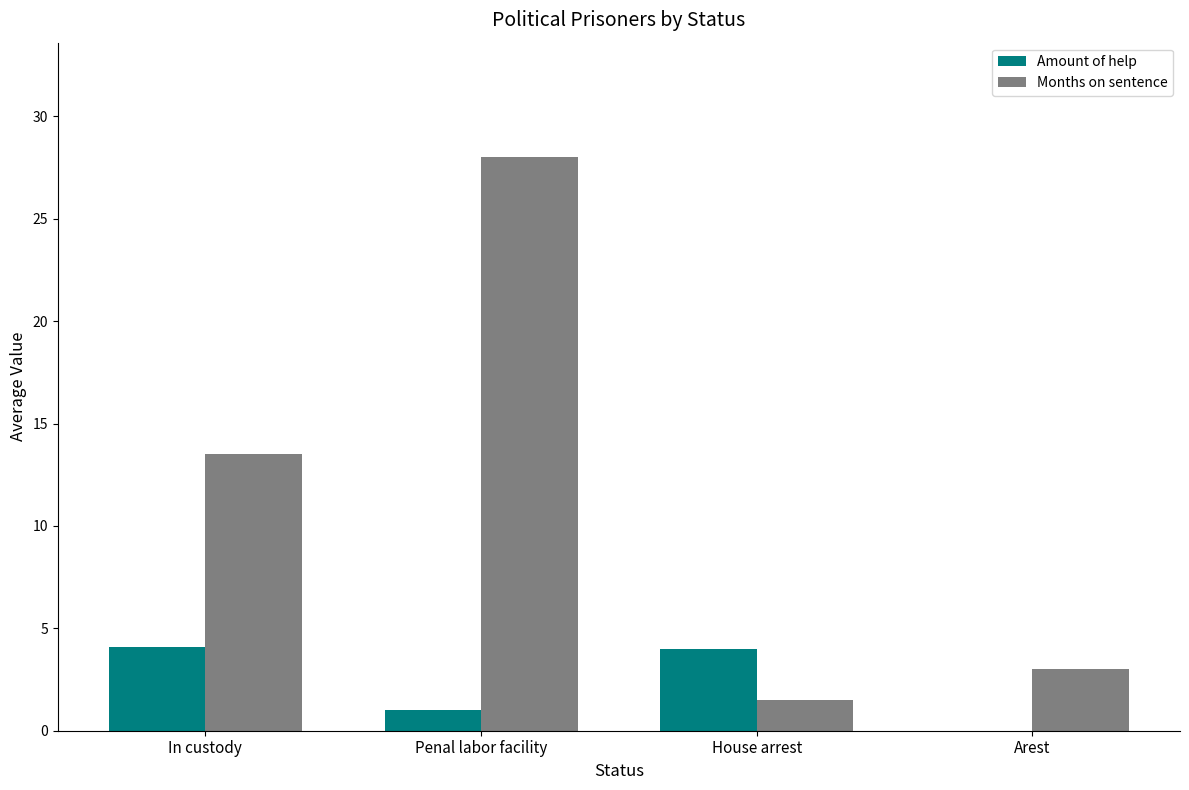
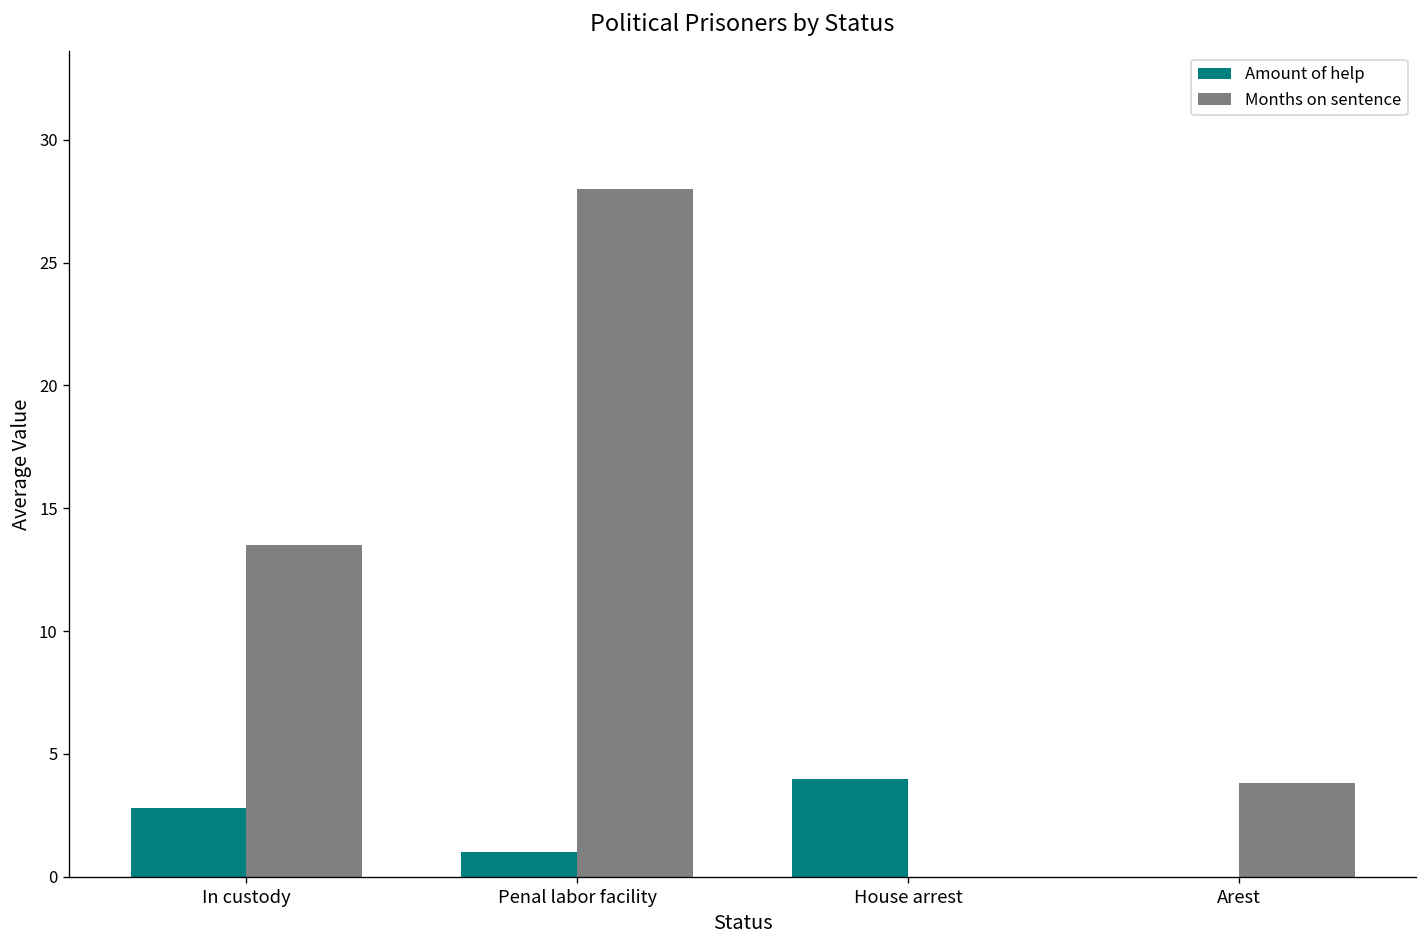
Amount of help, In custody: 4.1 -> 2.8
Months on sentence, House arrest: 1.5 -> 0.0
Months on sentence, Arest: 3.0 -> 3.8
